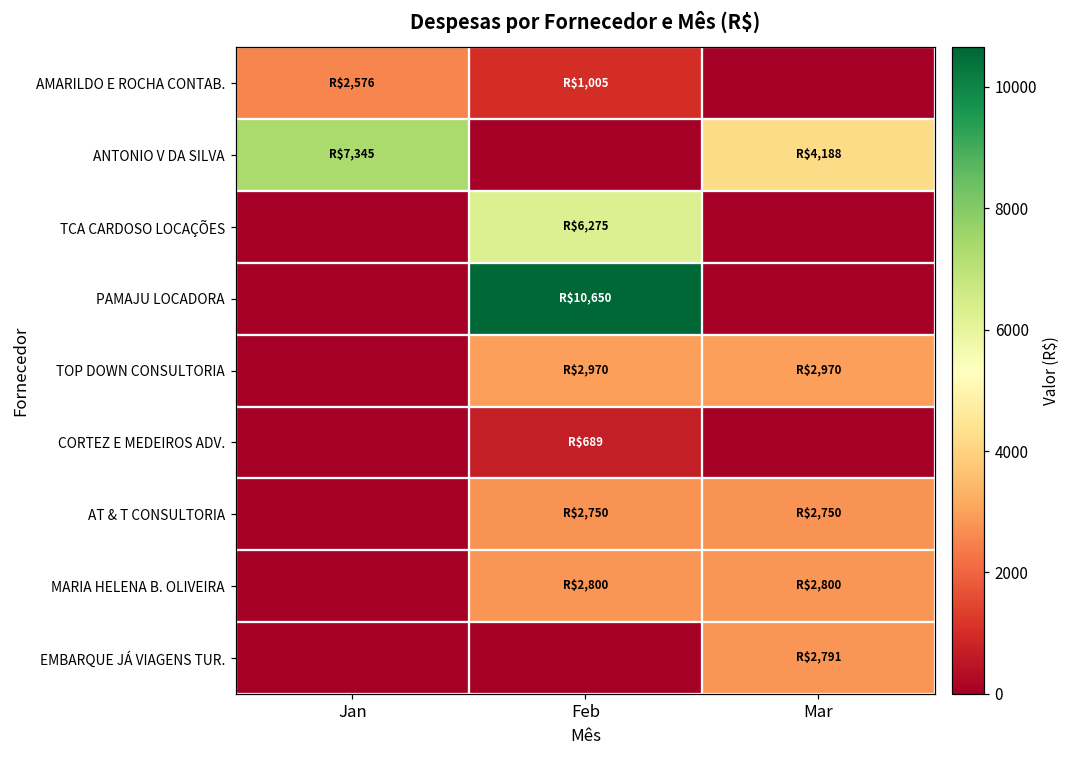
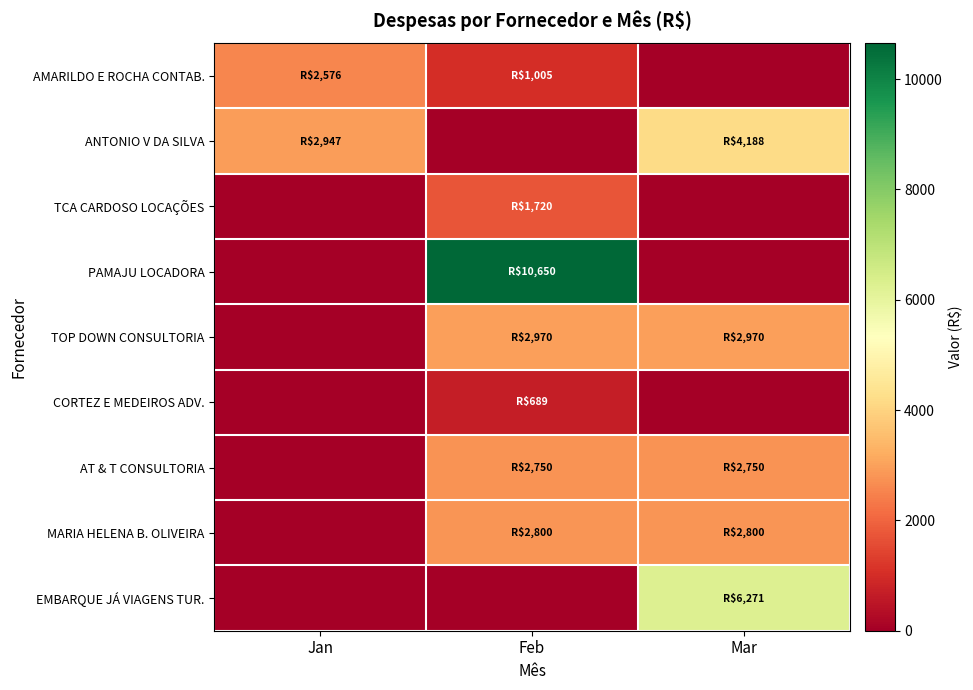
ANTONIO V DA SILVA, Jan: $7,345 -> $2,947
TCA CARDOSO LOCAÇÕES, Feb: $6,275 -> $1,720
EMBARQUE JÁ VIAGENS TUR., Mar: $2,791 -> $6,271
